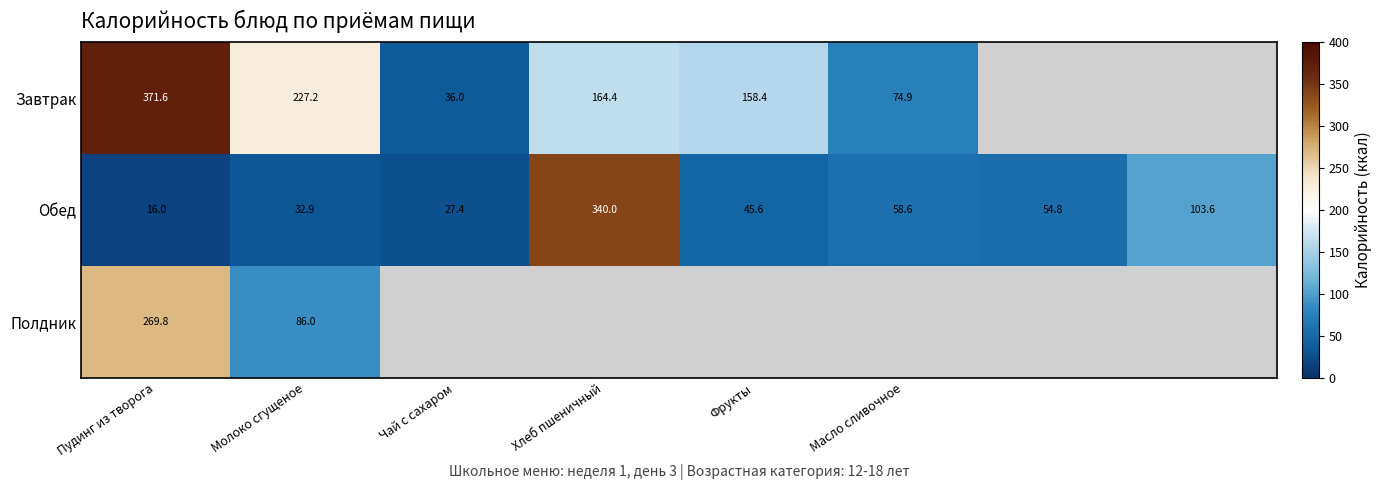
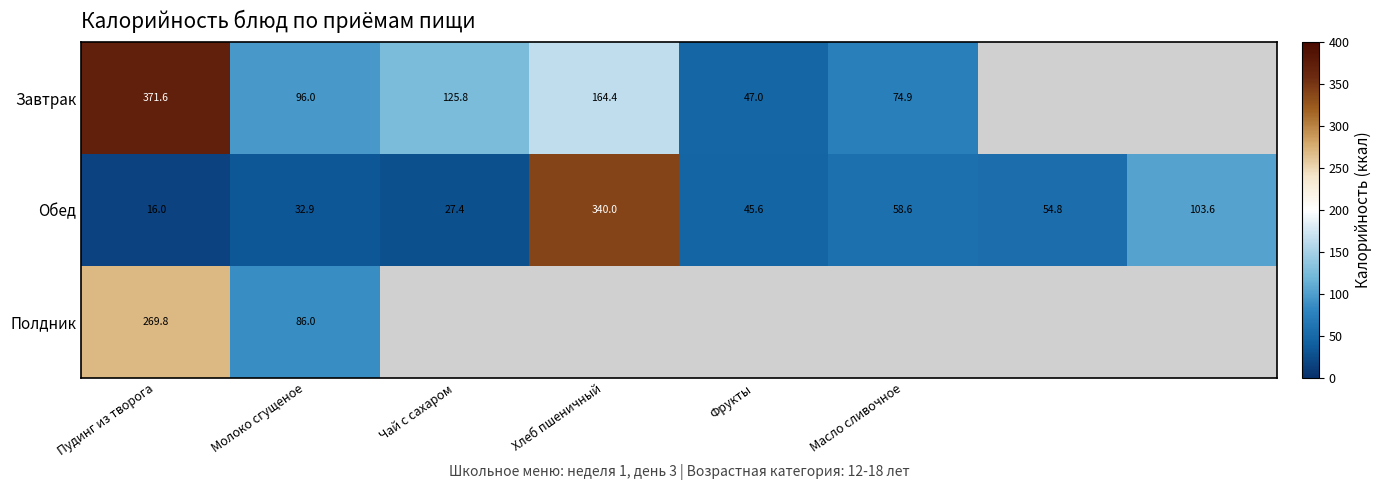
Завтрак, Молоко сгущеное: 227.2 -> 96.0
Завтрак, Чай с сахаром: 36.0 -> 125.8
Завтрак, Фрукты: 158.4 -> 47.0
